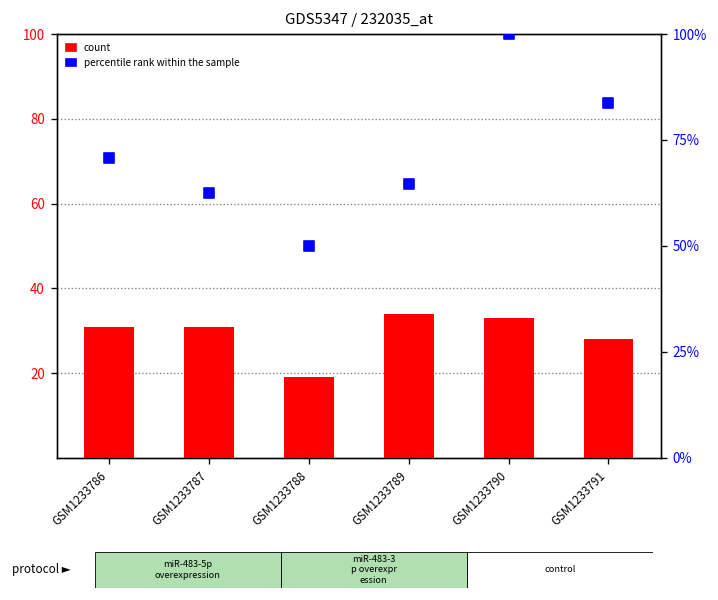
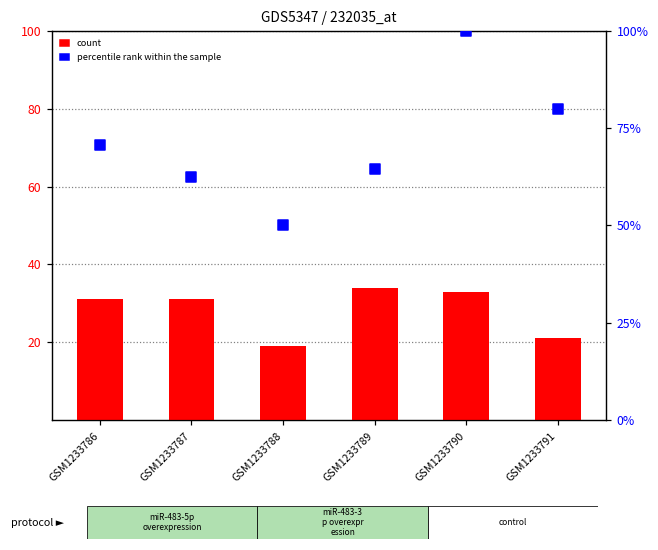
count, GSM1233791: 28 -> 21
percentile rank within the sample, GSM1233791: 84% -> 80%
